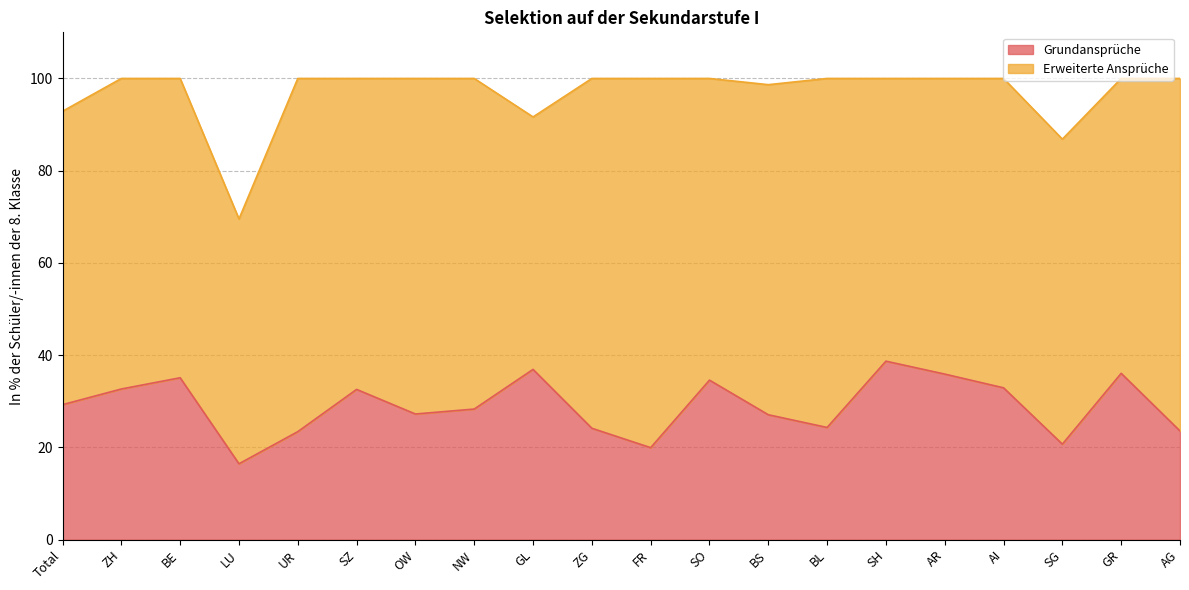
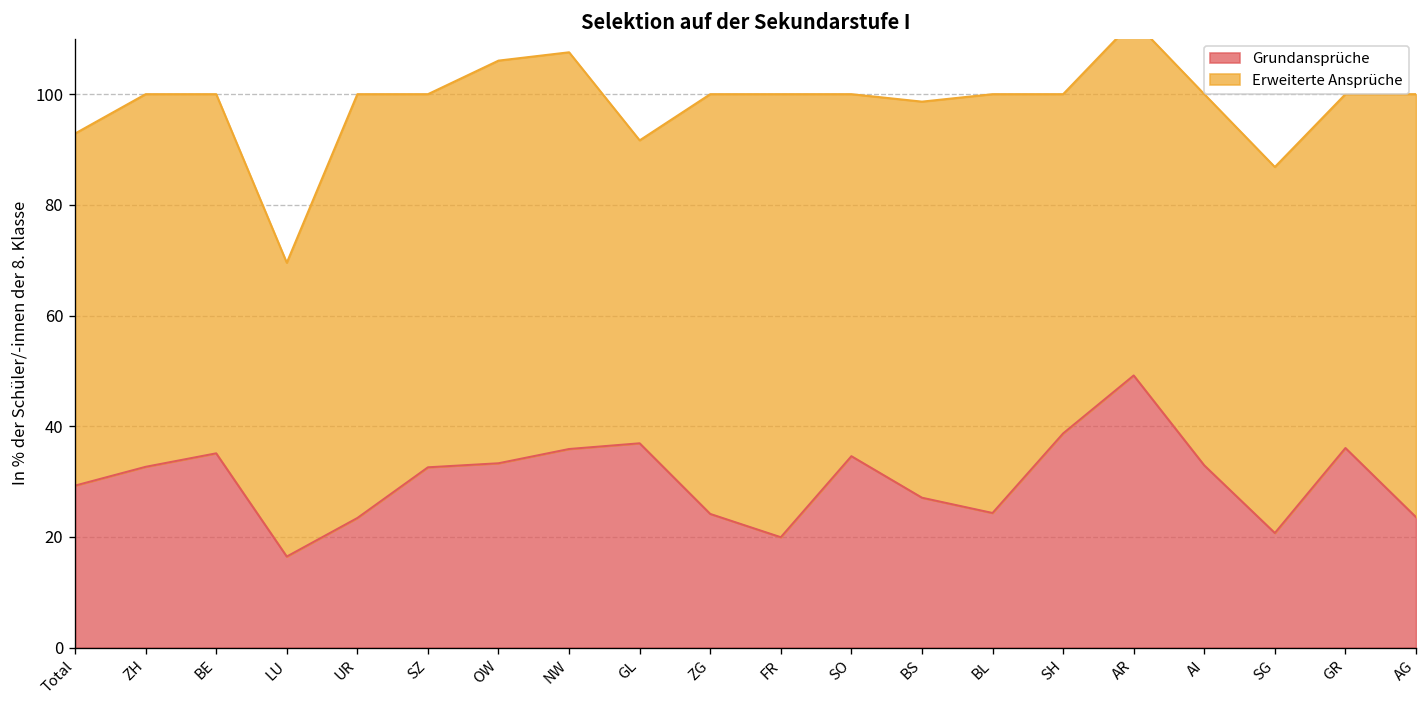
Grundansprüche, OW: 27 -> 33
Grundansprüche, NW: 28 -> 36
Grundansprüche, AR: 36 -> 49
